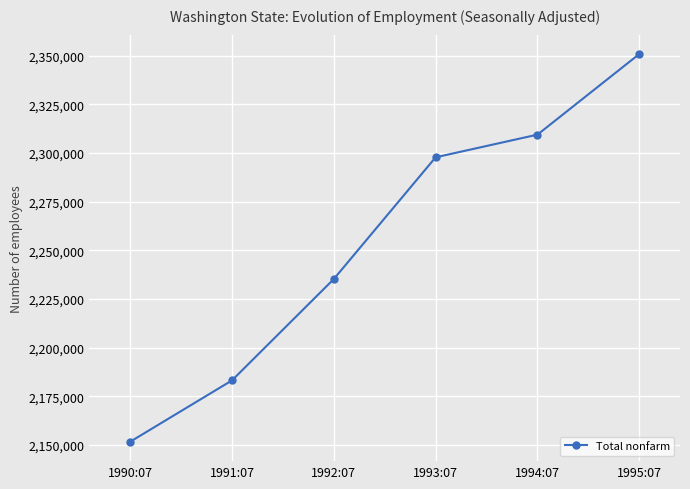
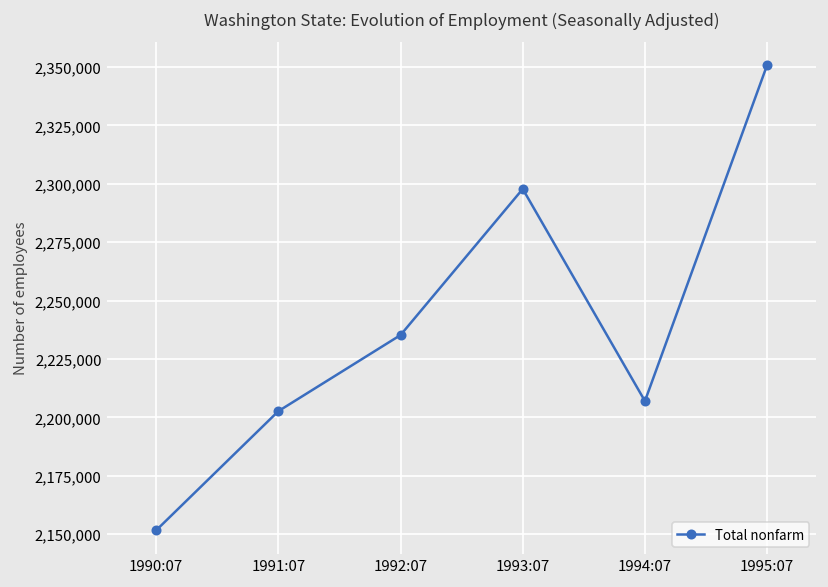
1991:07: 2,183,000 -> 2,203,000
1994:07: 2,309,000 -> 2,207,000
